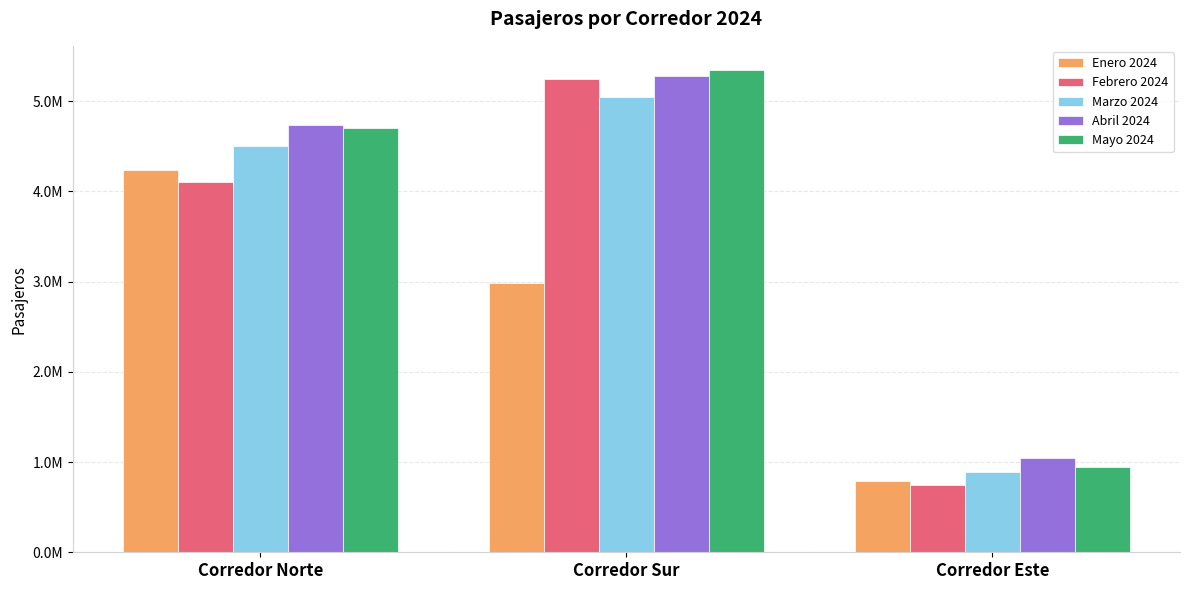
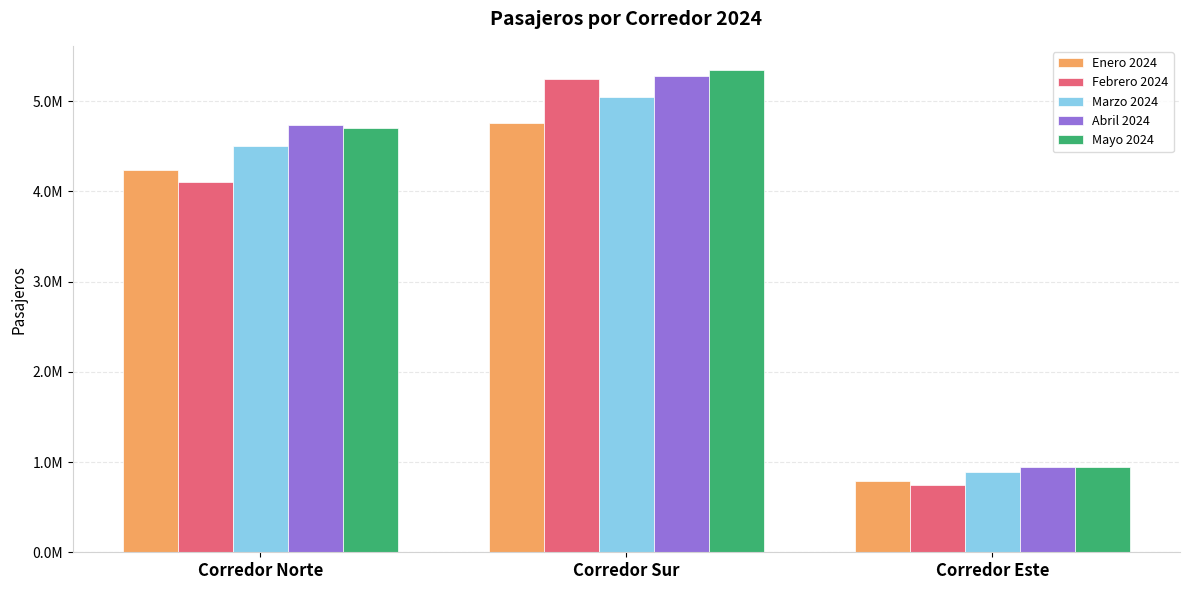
Enero 2024, Corredor Sur: 3000000 -> 4800000
Abril 2024, Corredor Este: 1000000 -> 900000
